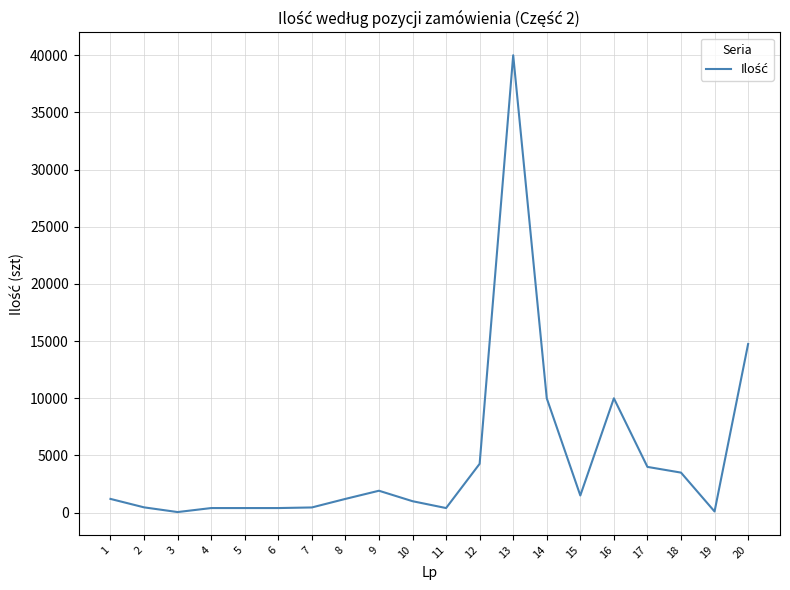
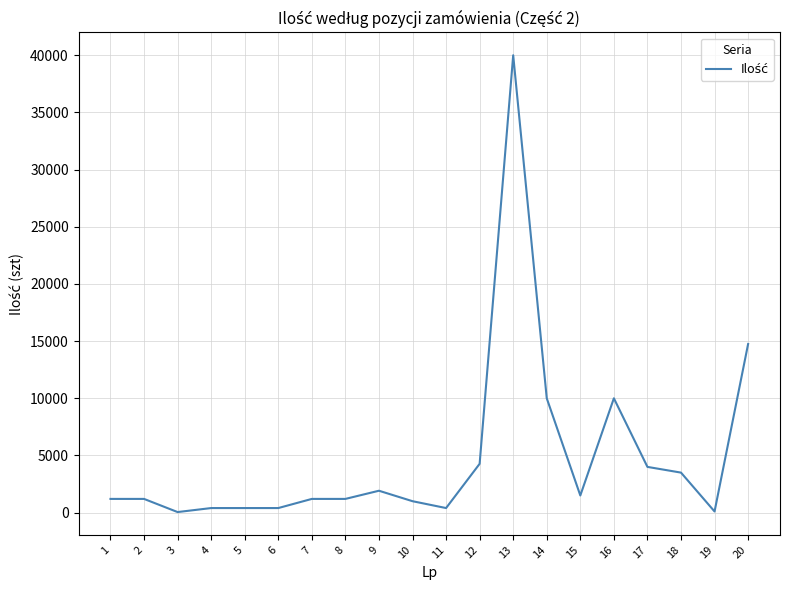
2: 500 -> 1200
7: 500 -> 1200
